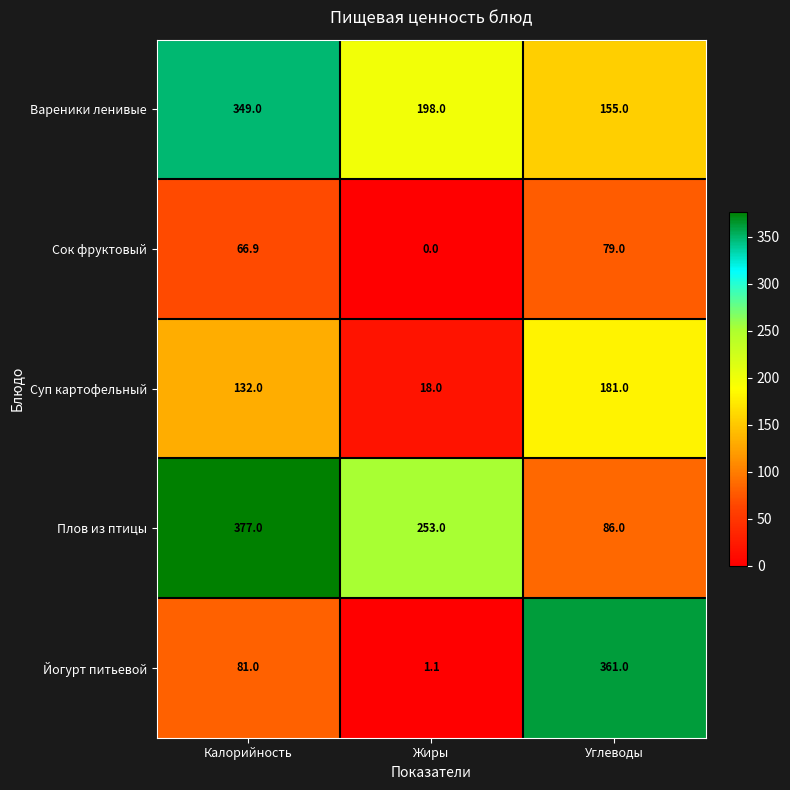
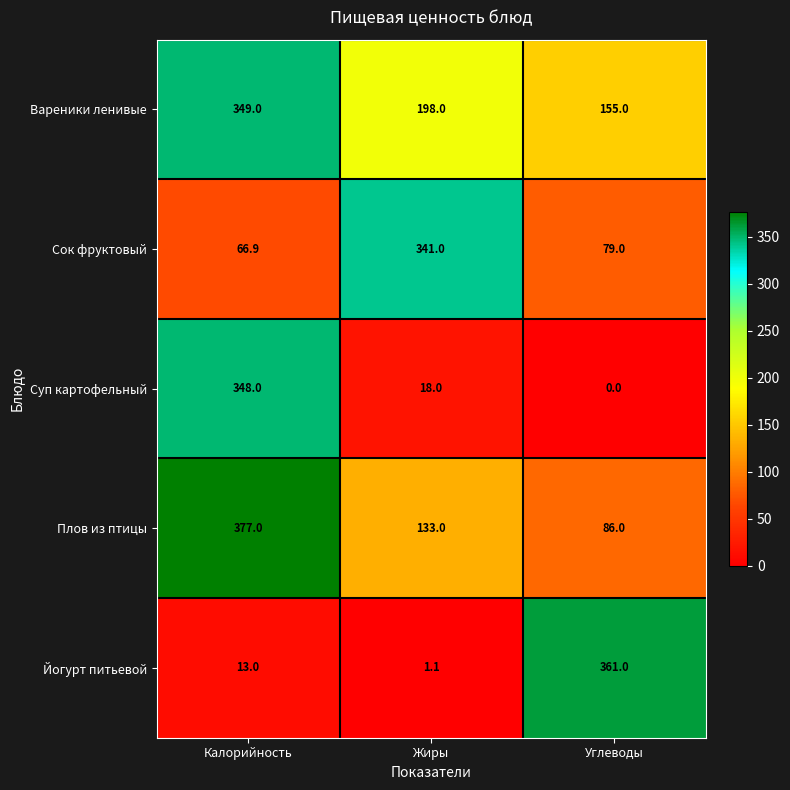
Сок фруктовый, Жиры: 0.0 -> 341.0
Суп картофельный, Калорийность: 132.0 -> 348.0
Суп картофельный, Углеводы: 181.0 -> 0.0
Плов из птицы, Жиры: 253.0 -> 133.0
Йогурт питьевой, Калорийность: 81.0 -> 13.0
